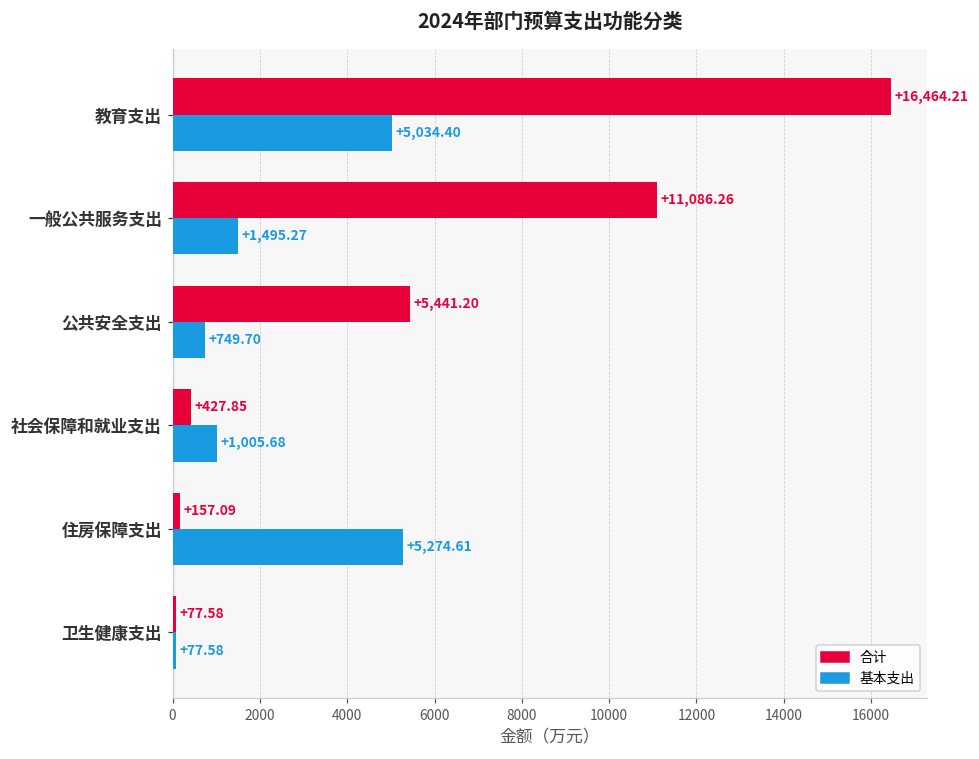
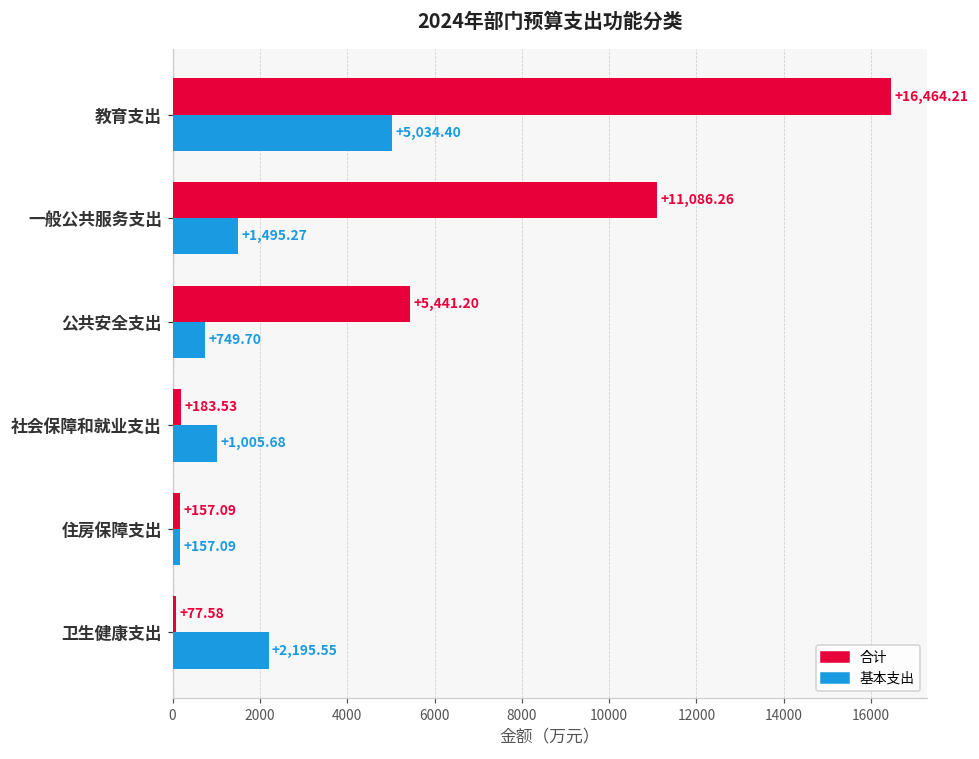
合计, 社会保障和就业支出: +427.85 -> +183.53
基本支出, 住房保障支出: +5,274.61 -> +157.09
基本支出, 卫生健康支出: +77.58 -> +2,195.55
